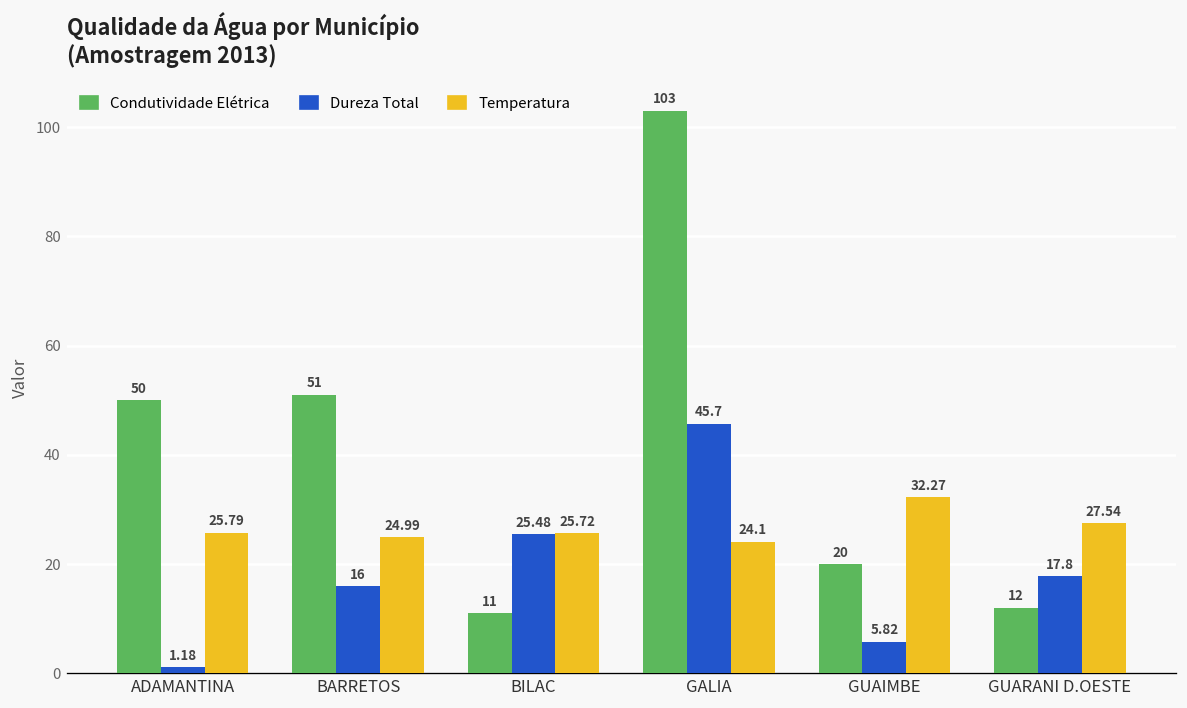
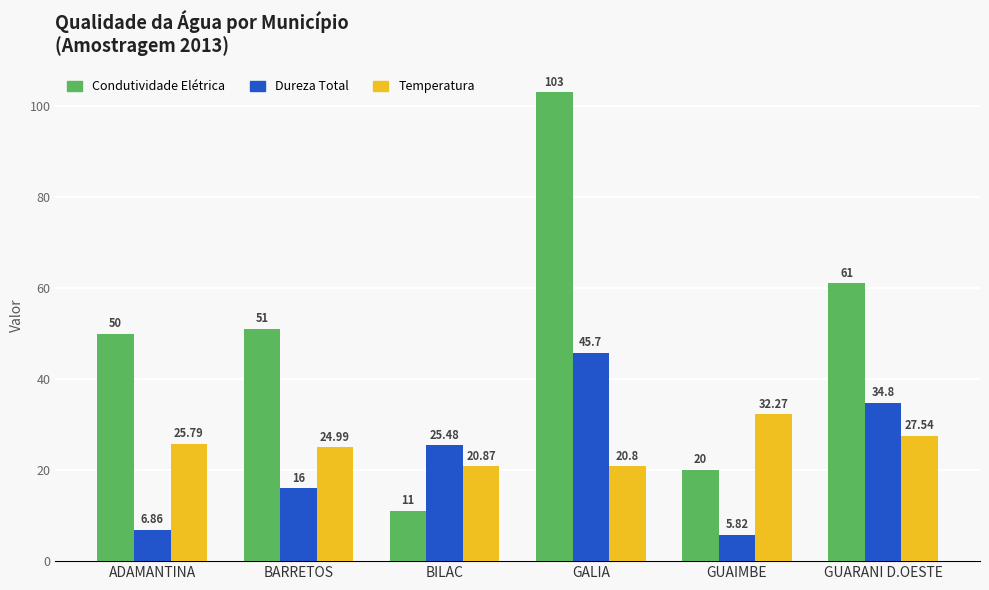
Dureza Total, ADAMANTINA: 1.18 -> 6.86
Temperatura, BILAC: 25.72 -> 20.87
Temperatura, GALIA: 24.1 -> 20.8
Condutividade Elétrica, GUARANI D.OESTE: 12 -> 61
Dureza Total, GUARANI D.OESTE: 17.8 -> 34.8
